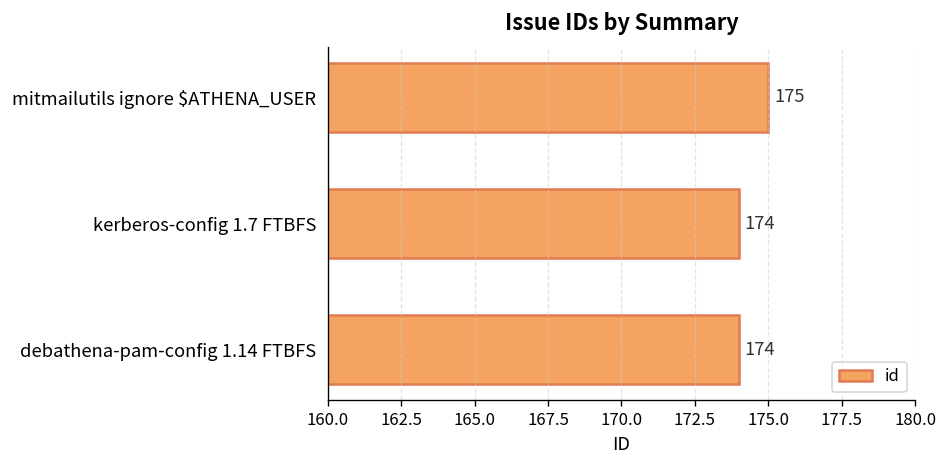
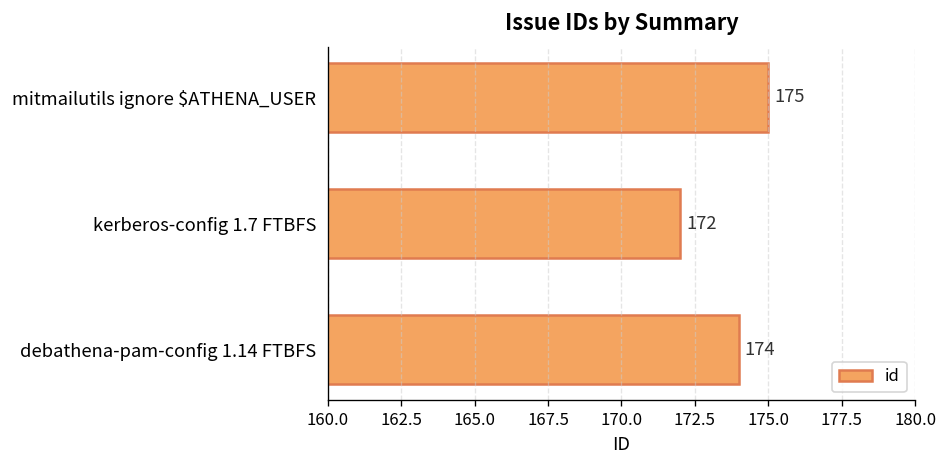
kerberos-config 1.7 FTBFS: 174 -> 172
